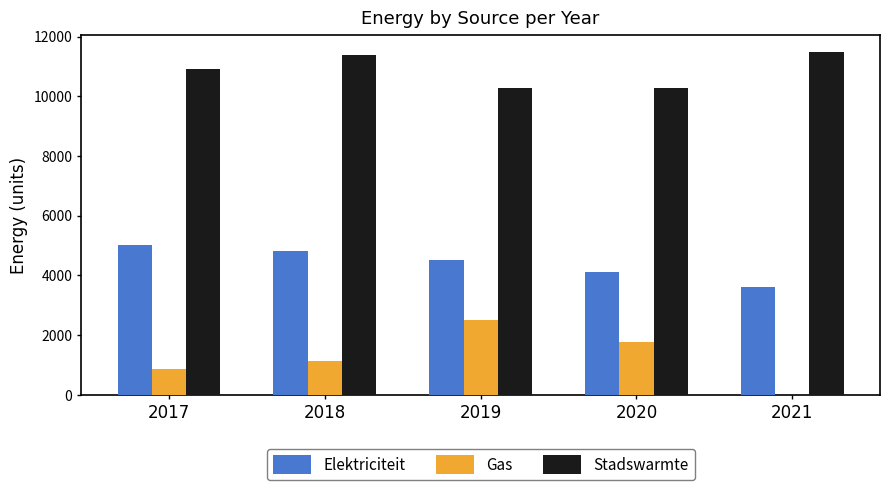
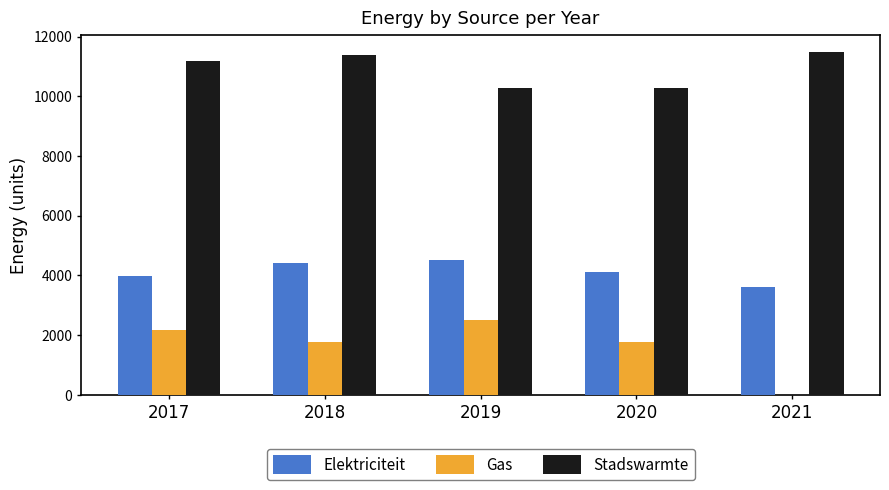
Elektriciteit, 2017: 5000 -> 4000
Gas, 2017: 900 -> 2200
Stadswarmte, 2017: 10900 -> 11200
Elektriciteit, 2018: 4800 -> 4400
Gas, 2018: 1100 -> 1800
